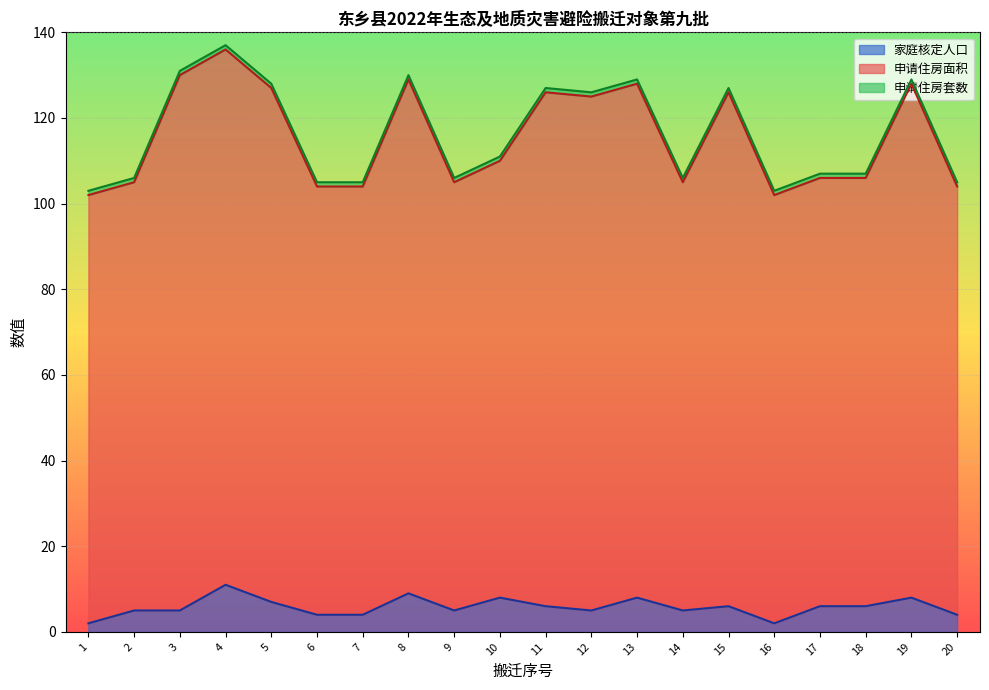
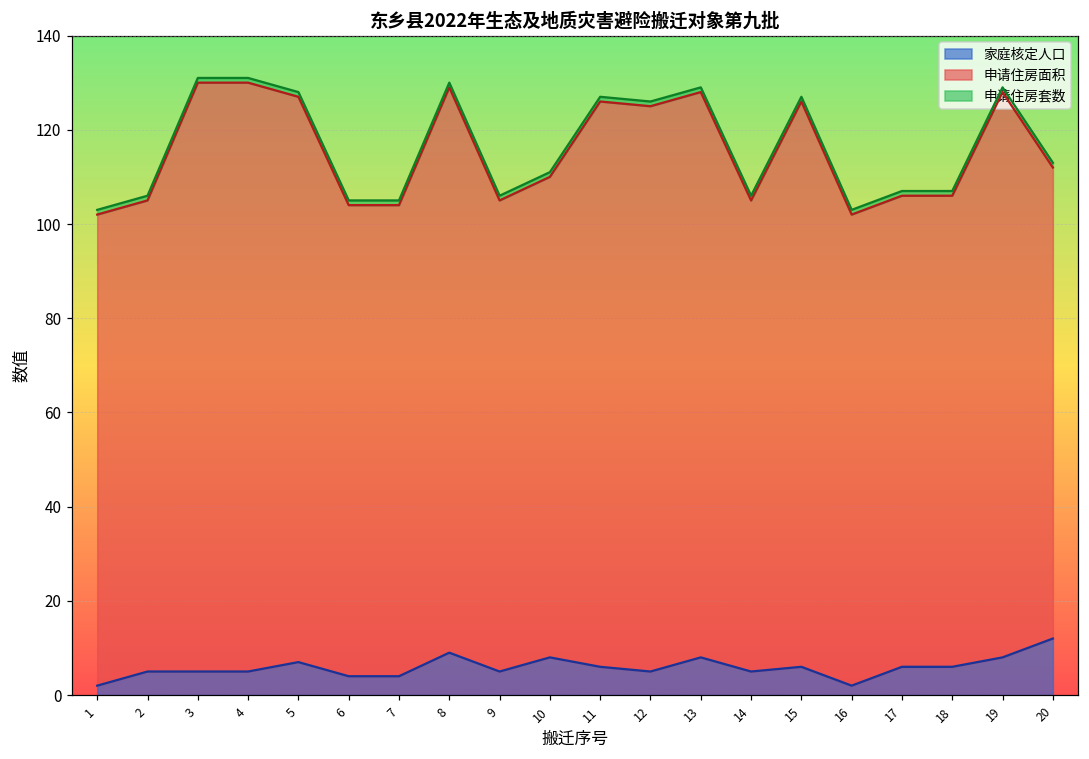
家庭核定人口, 4: 11 -> 5
家庭核定人口, 20: 4 -> 12
